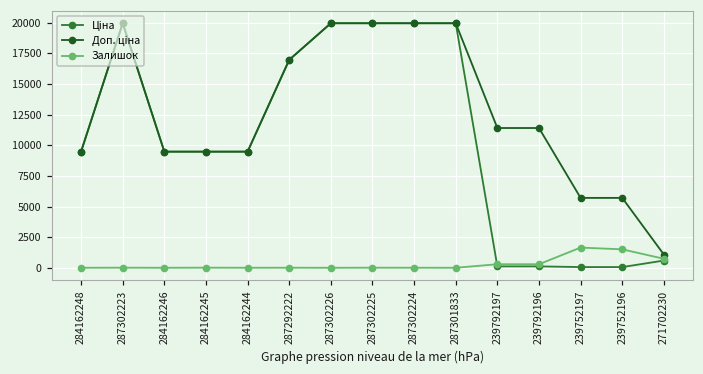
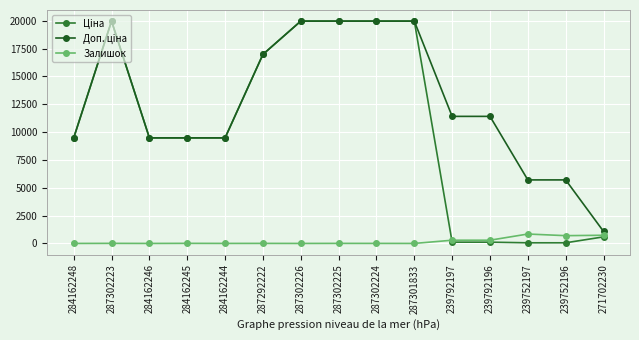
Залишок, 239752197: 1600 -> 800
Залишок, 239752196: 1500 -> 700
